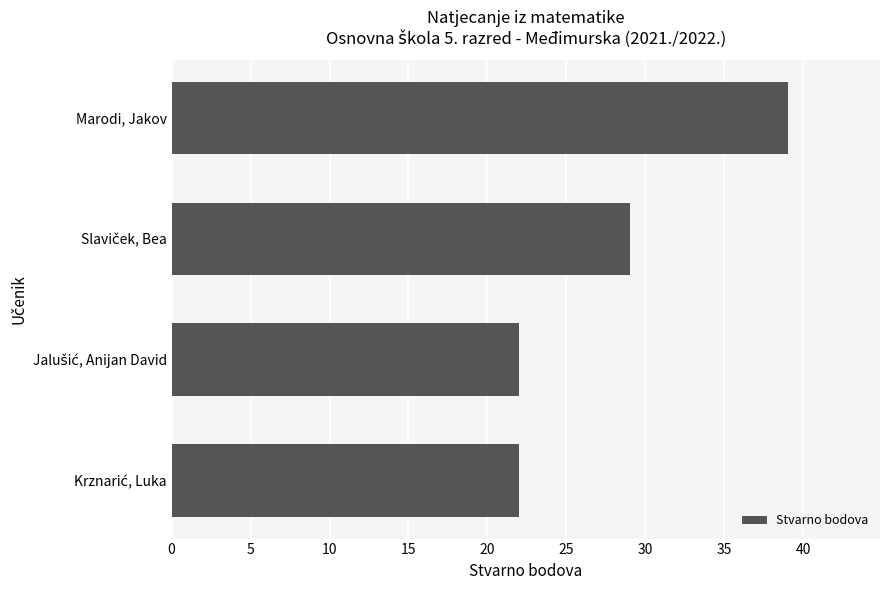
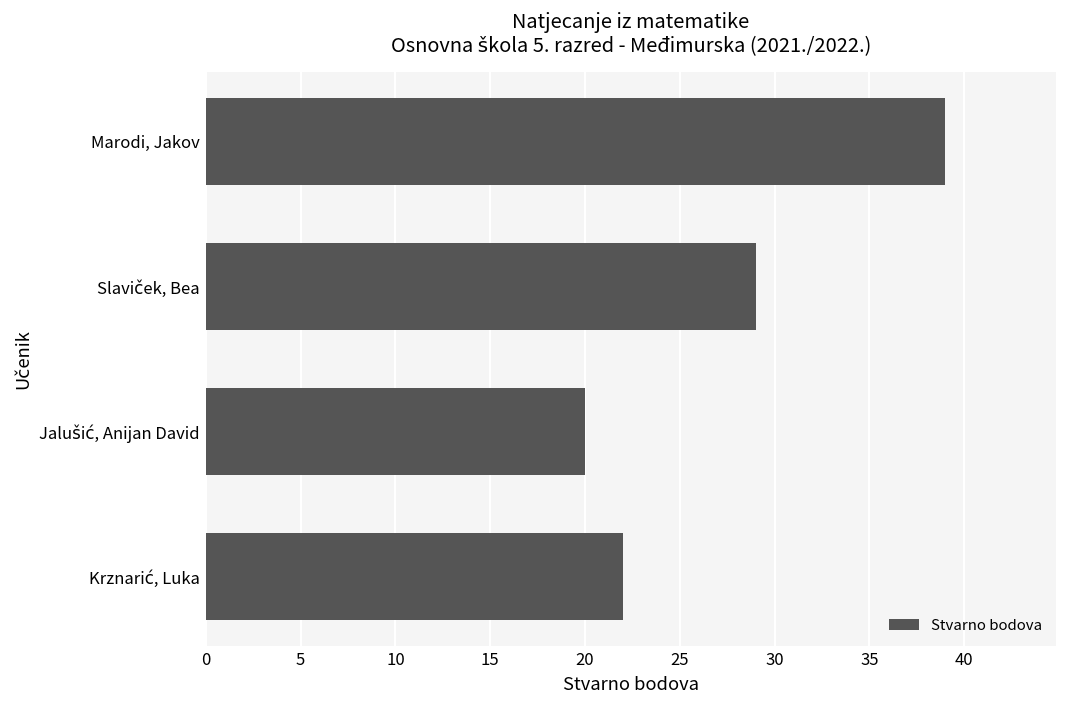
Jalušić, Anijan David: 22 -> 20
